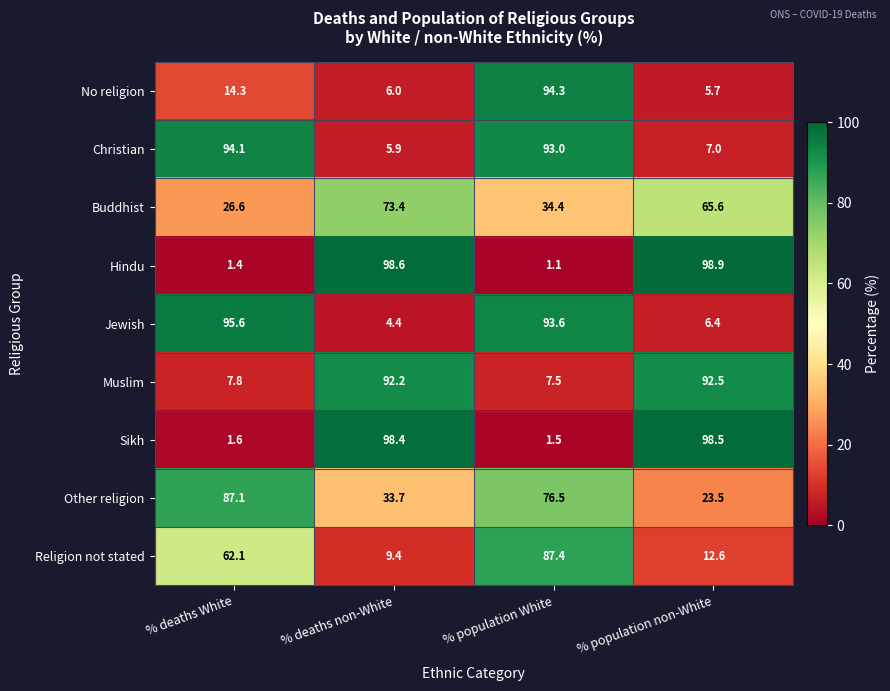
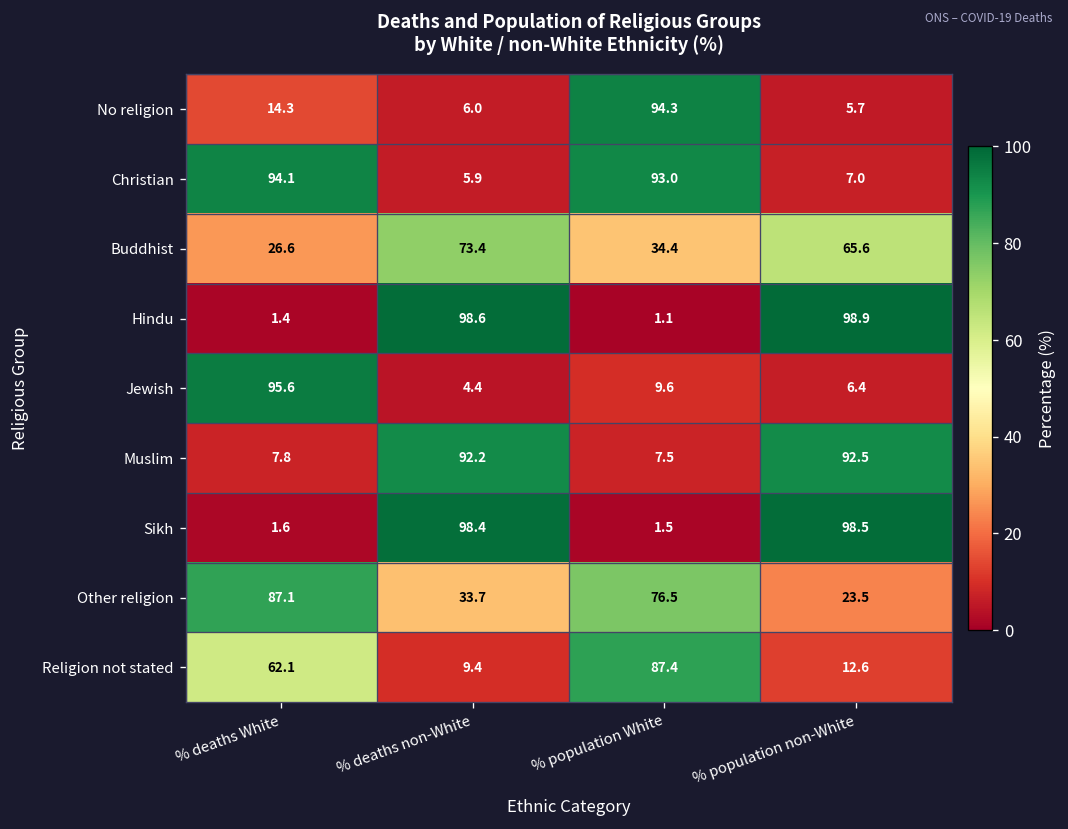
Jewish, % population White: 93.6 -> 9.6
